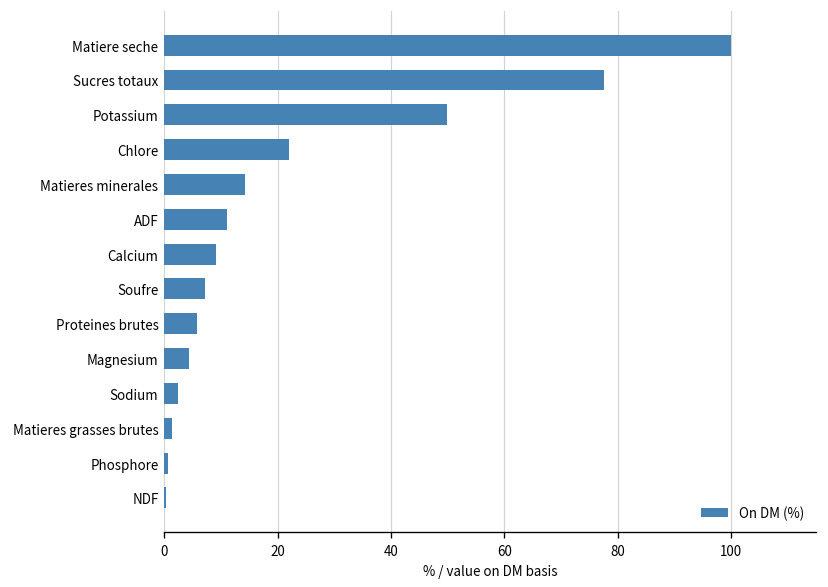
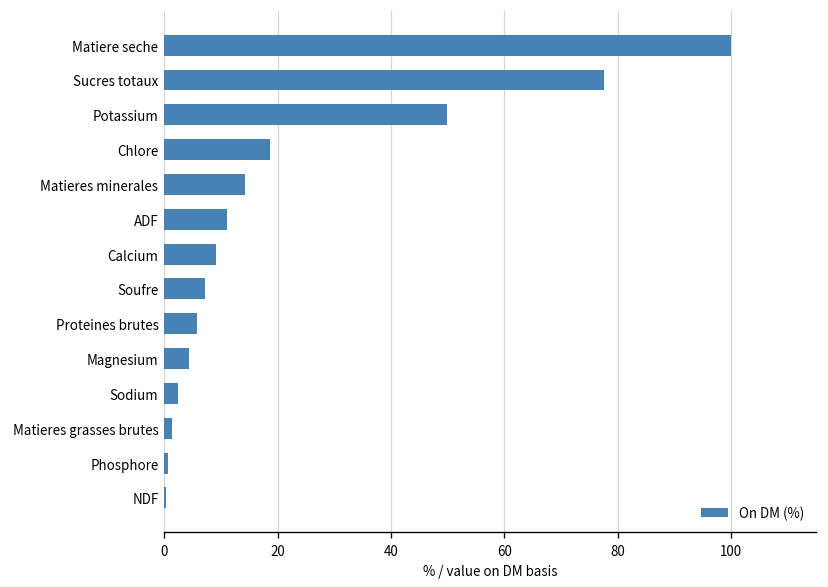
Chlore: 22 -> 19
